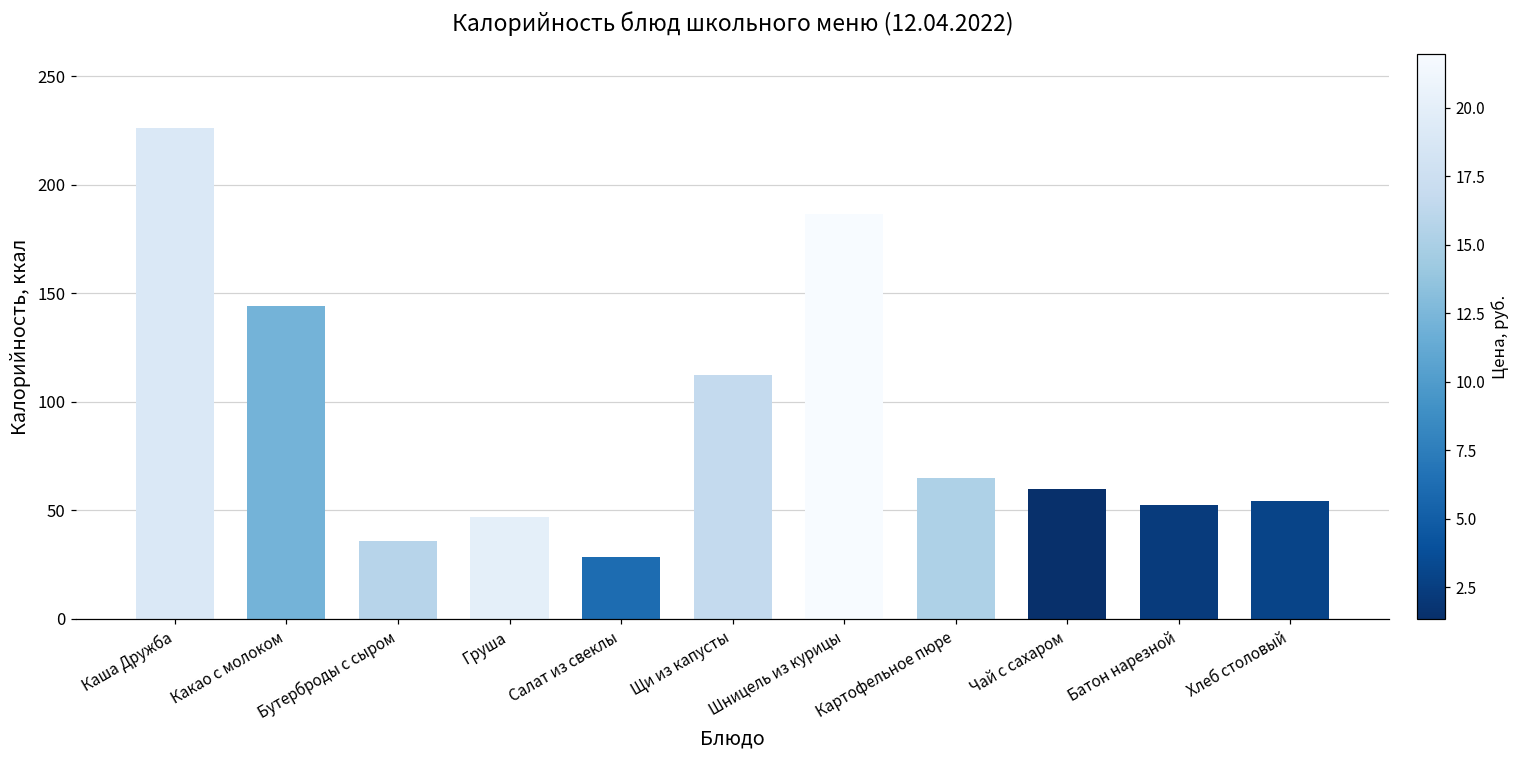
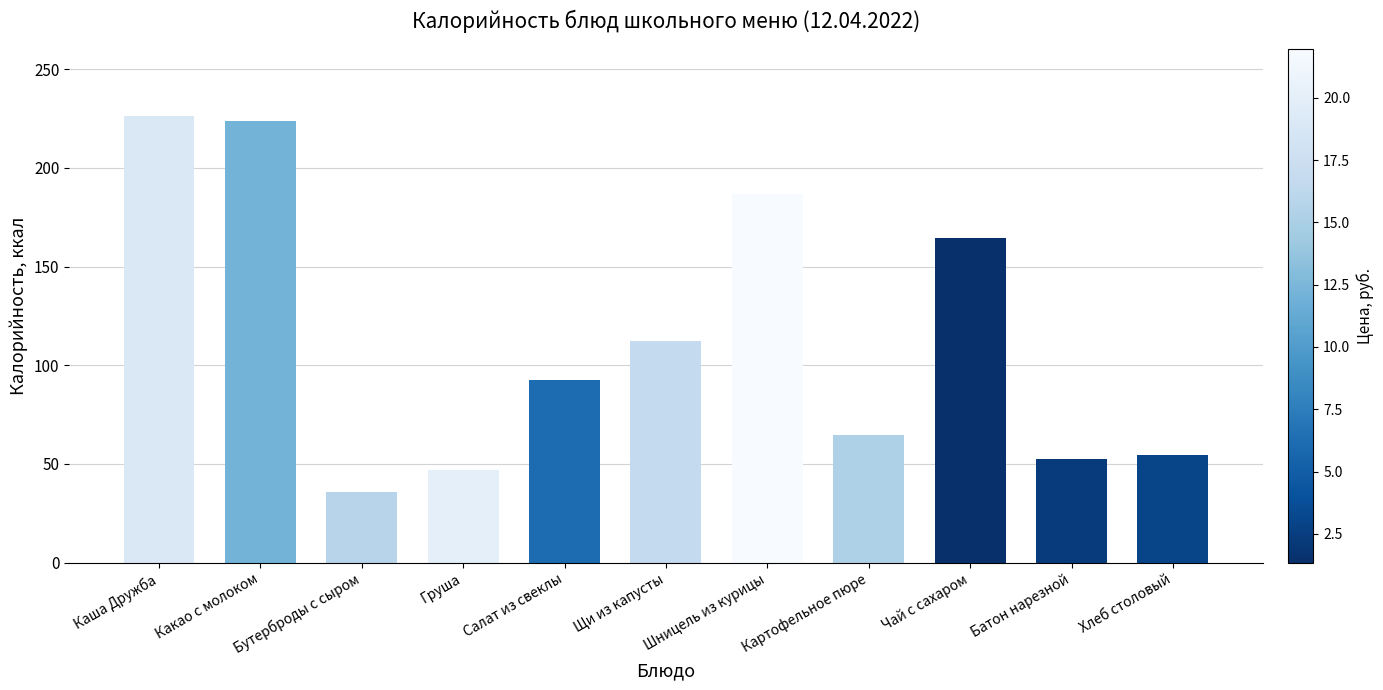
Какао с молоком: 144 -> 224
Салат из свеклы: 28 -> 93
Чай с сахаром: 60 -> 164
